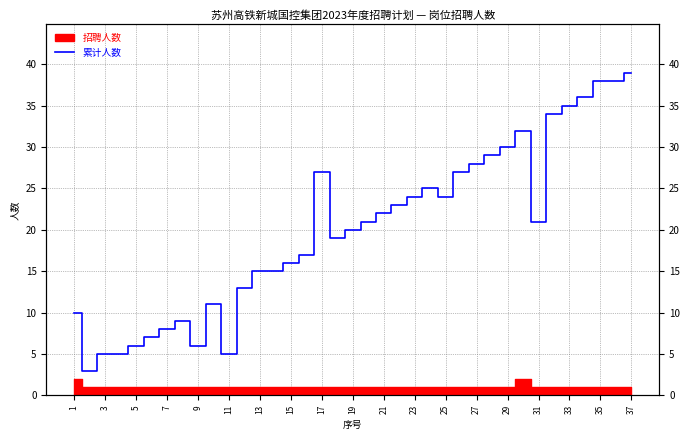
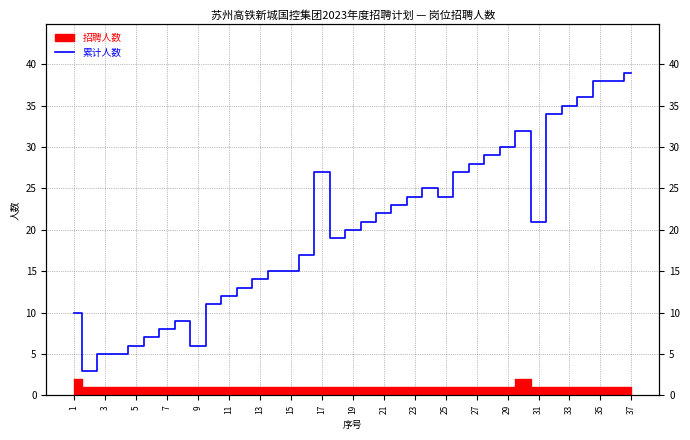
累计人数, 11: 5 -> 12
累计人数, 13: 15 -> 14
累计人数, 15: 16 -> 15
